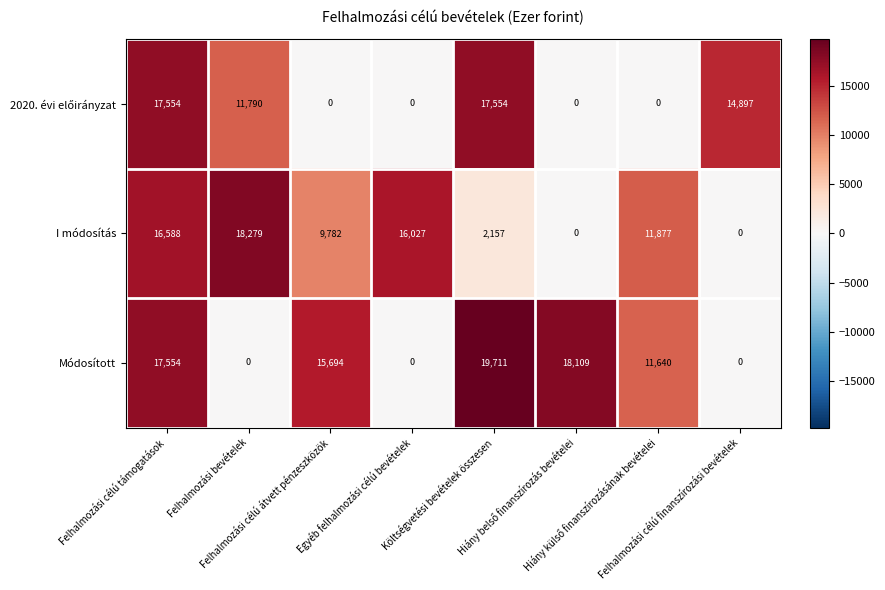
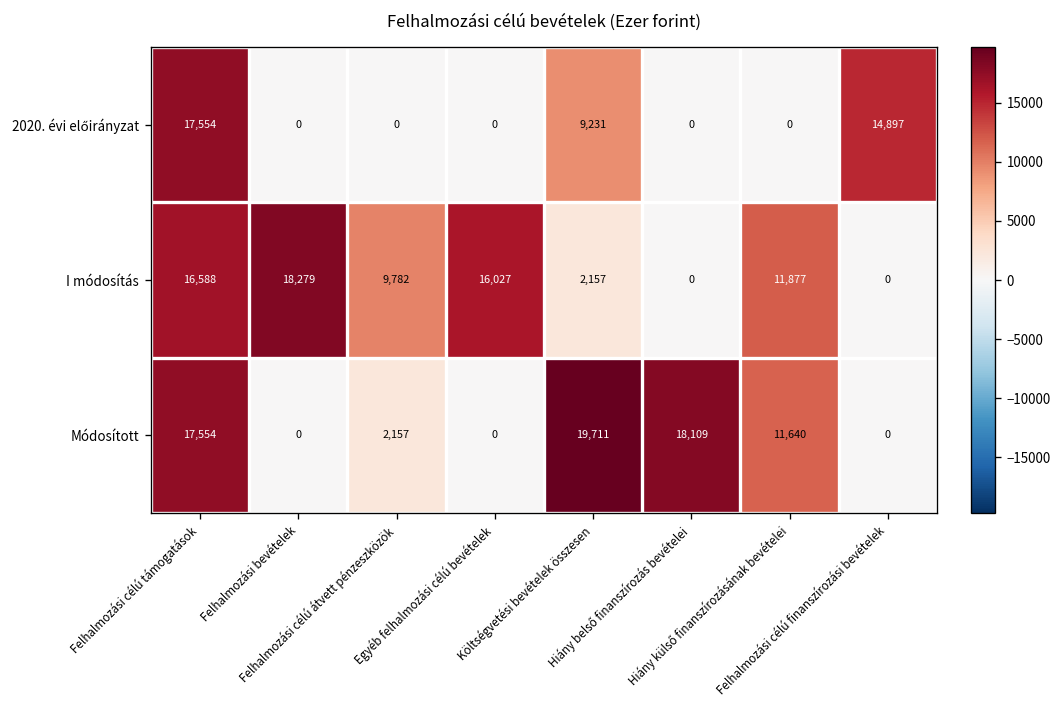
2020. évi előirányzat, Felhalmozási bevételek: 11,790 -> 0
2020. évi előirányzat, Költségvetési bevételek összesen: 17,554 -> 9,231
Módosított, Felhalmozási célú átvett pénzeszközök: 15,694 -> 2,157
